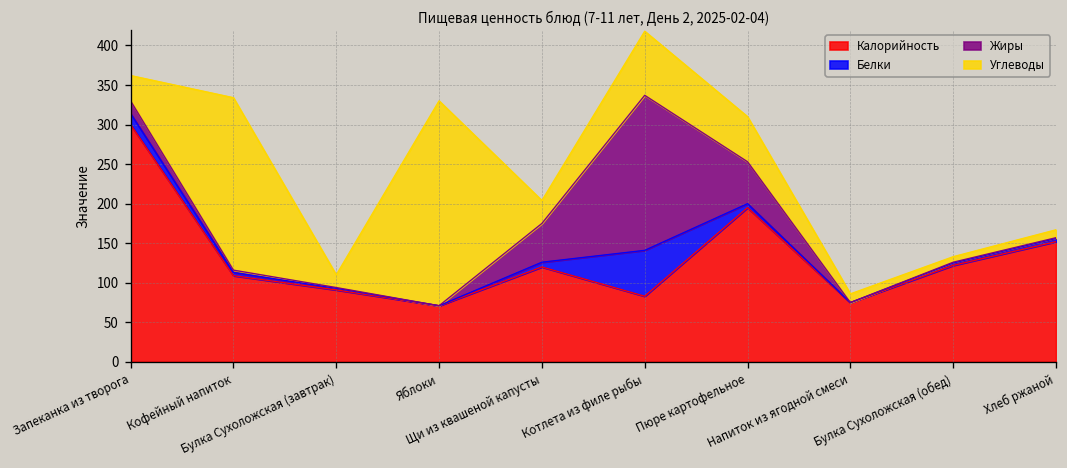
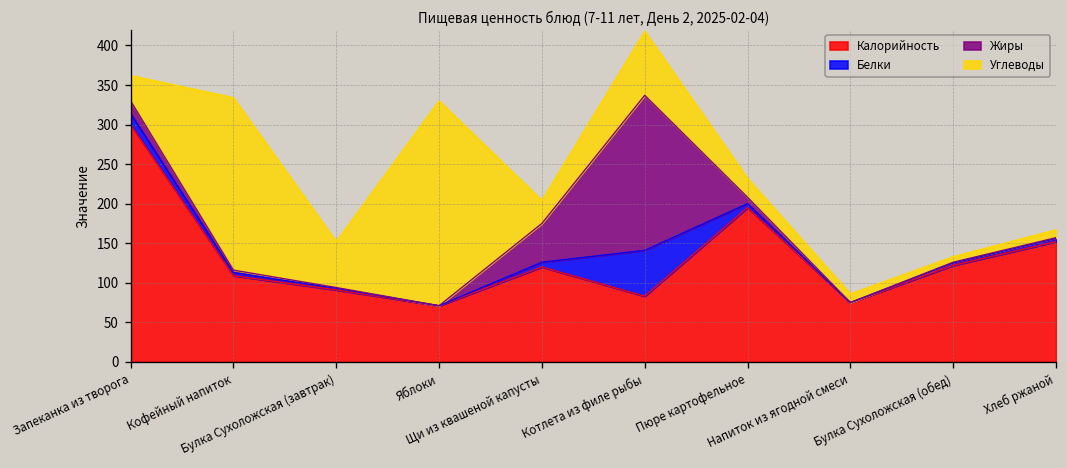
Углеводы, Булка Сухоложская (завтрак): 20 -> 60
Жиры, Пюре картофельное: 50 -> 10
Углеводы, Пюре картофельное: 60 -> 20
